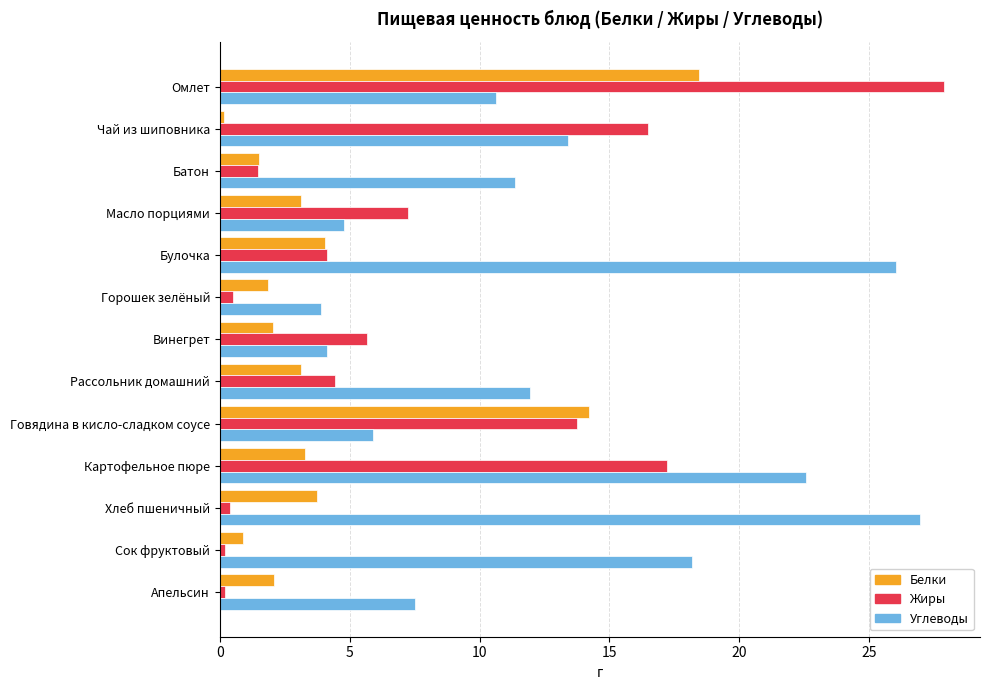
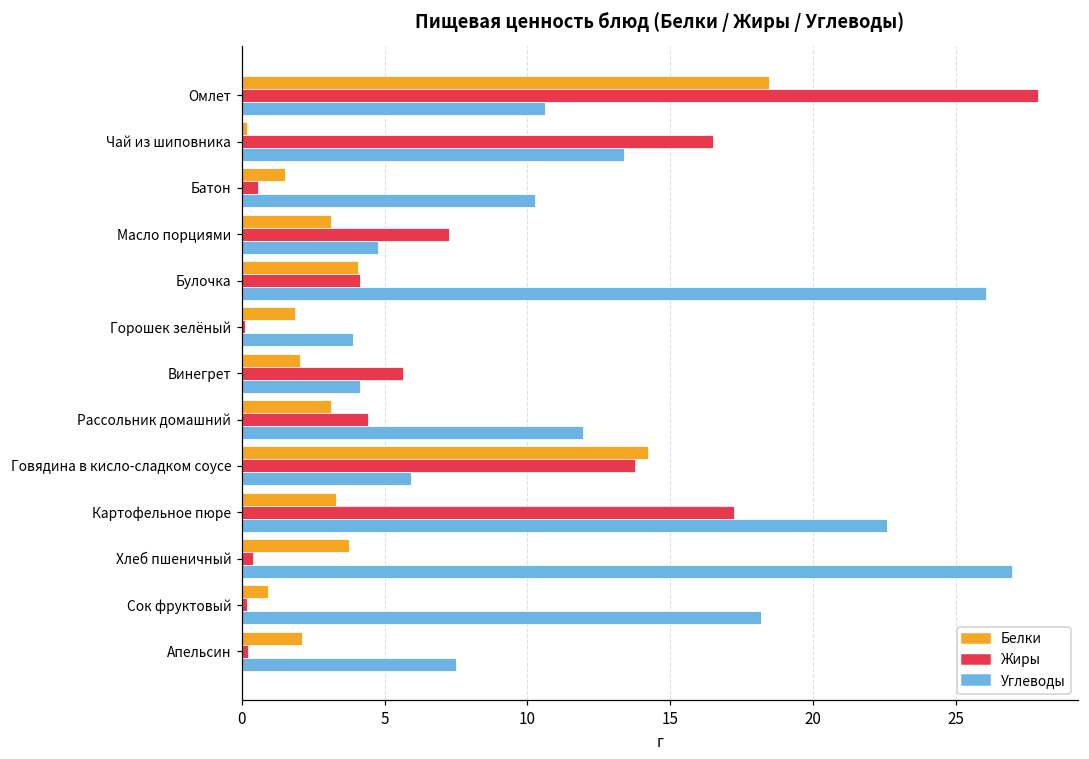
Жиры, Батон: 1.5 -> 0.6
Углеводы, Батон: 11.4 -> 10.3
Жиры, Горошек зелёный: 0.5 -> 0.1
